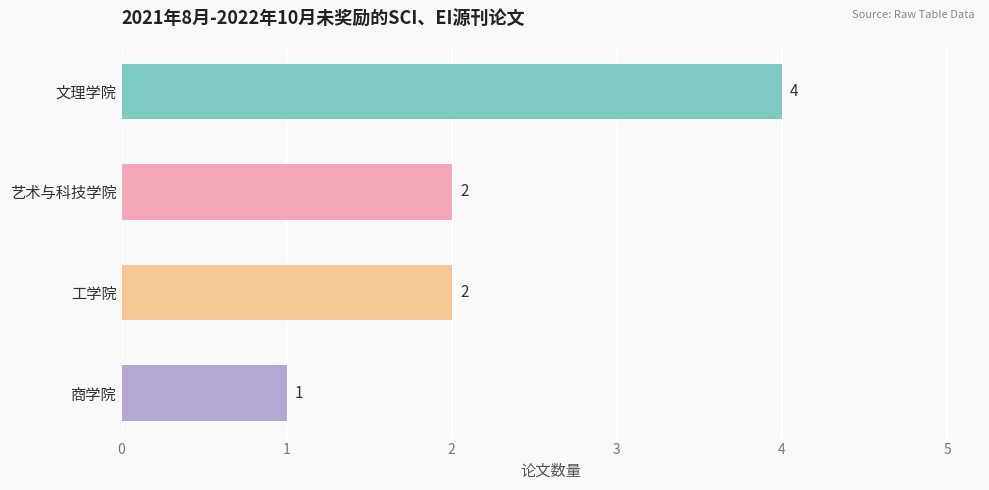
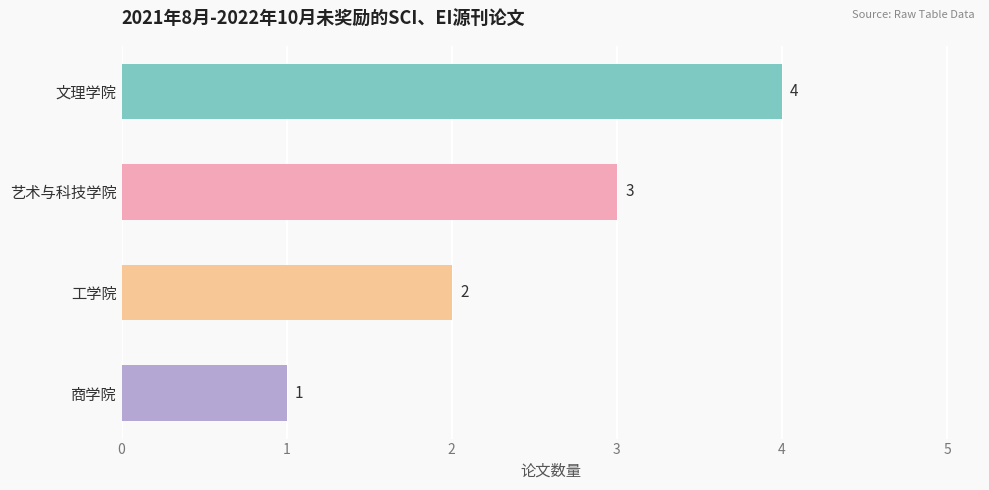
艺术与科技学院: 2 -> 3
